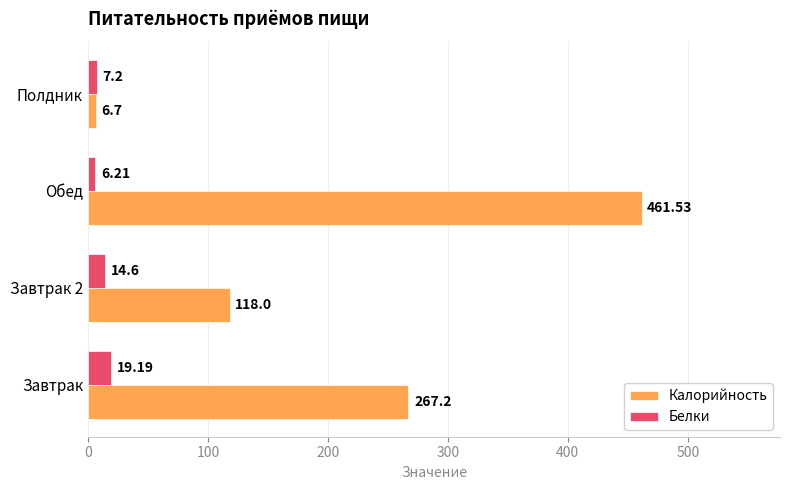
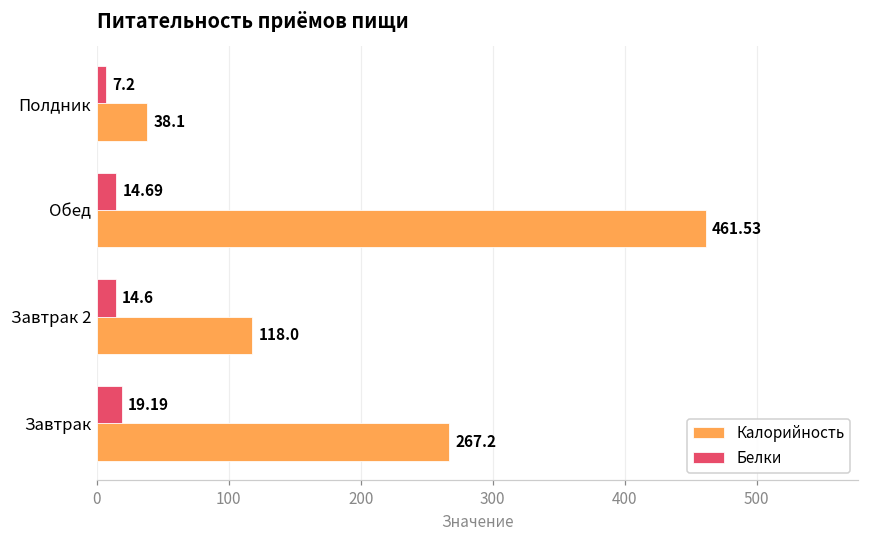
Калорийность, Полдник: 6.7 -> 38.1
Белки, Обед: 6.21 -> 14.69
